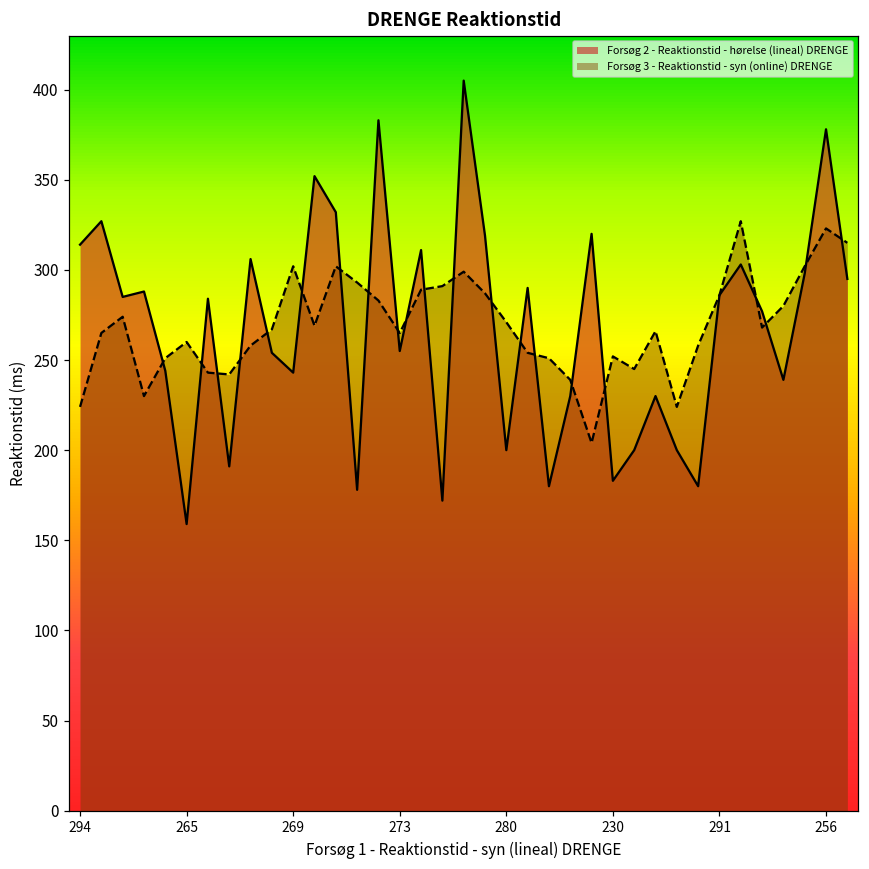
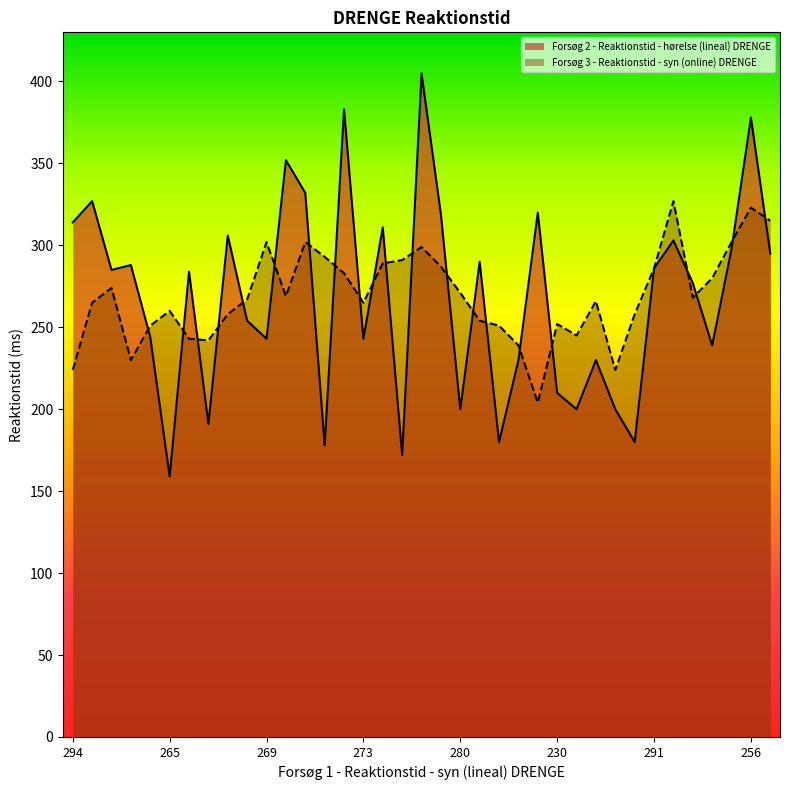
Forsøg 2 - Reaktionstid - hørelse (lineal) DRENGE, 273: 255 -> 243
Forsøg 2 - Reaktionstid - hørelse (lineal) DRENGE, 230: 183 -> 210
